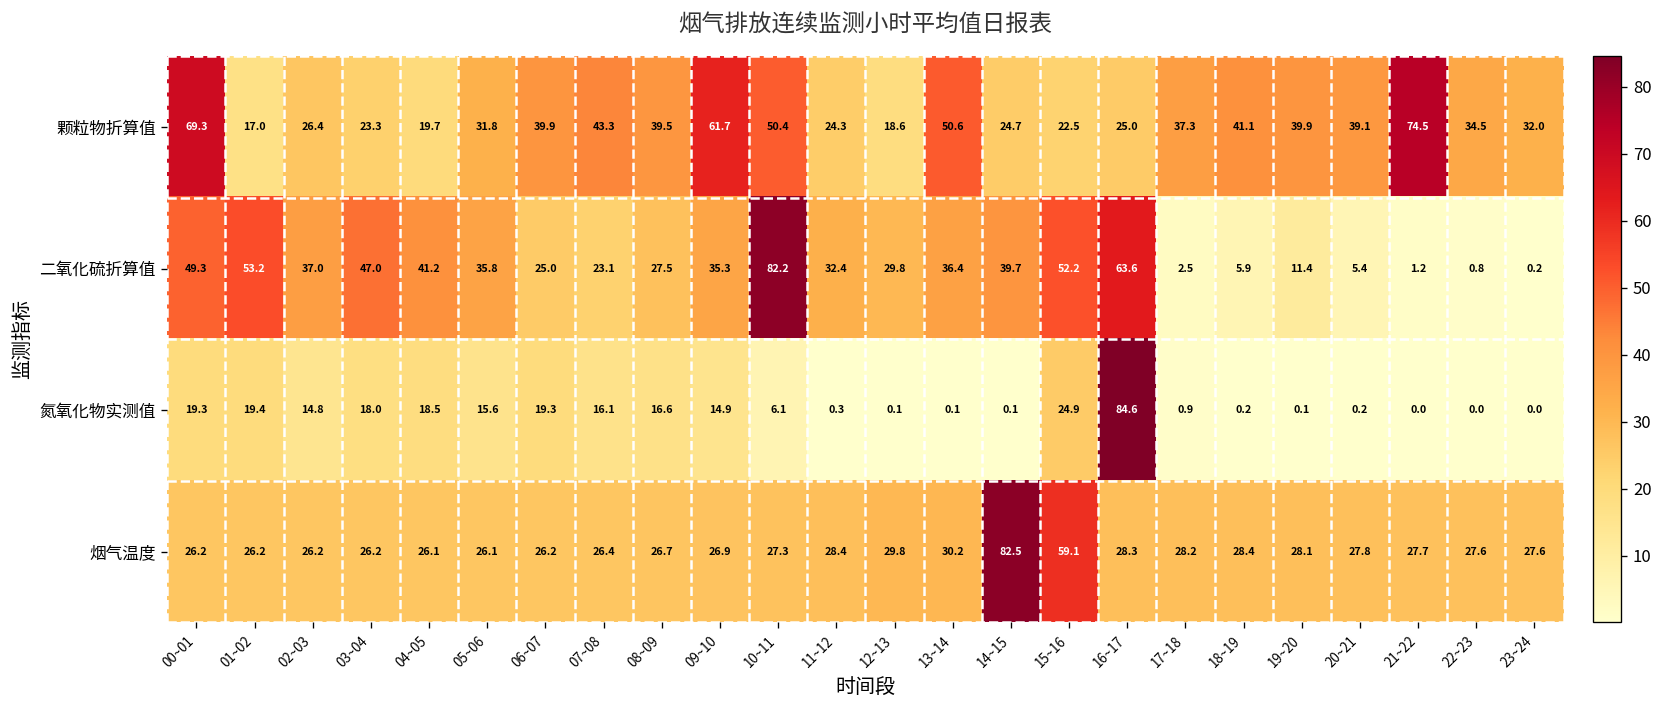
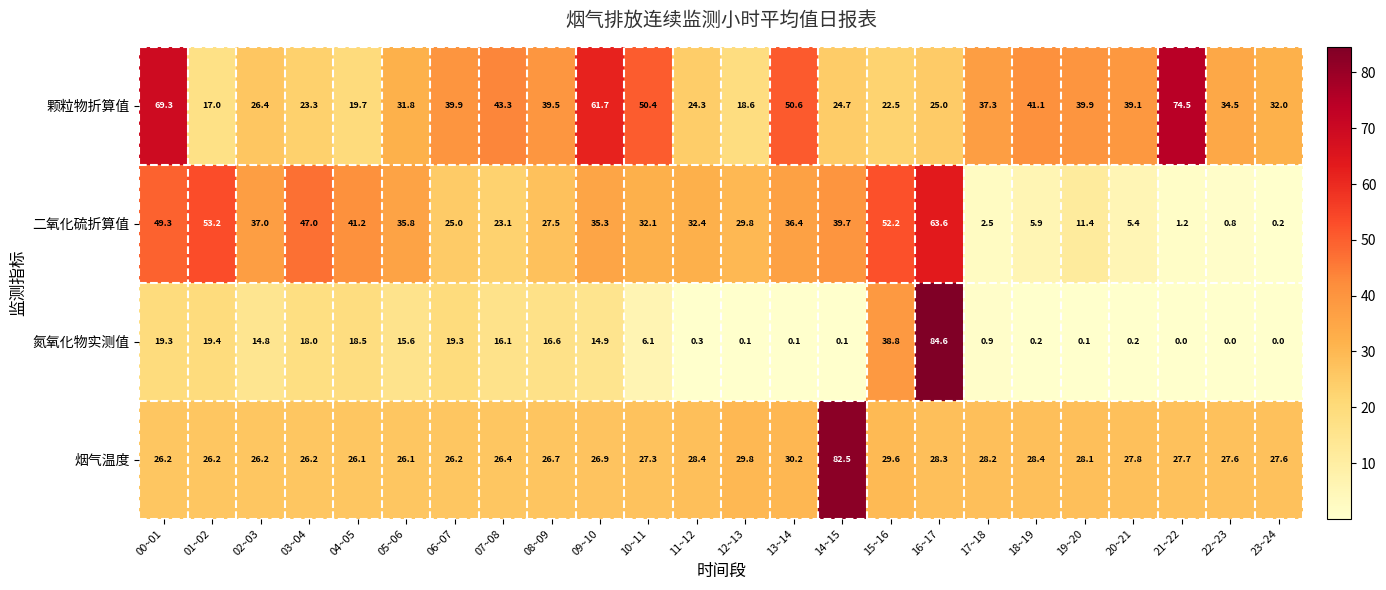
二氧化硫折算值, 10~11: 82.2 -> 32.1
氮氧化物实测值, 15~16: 24.9 -> 38.8
烟气温度, 15~16: 59.1 -> 29.6
